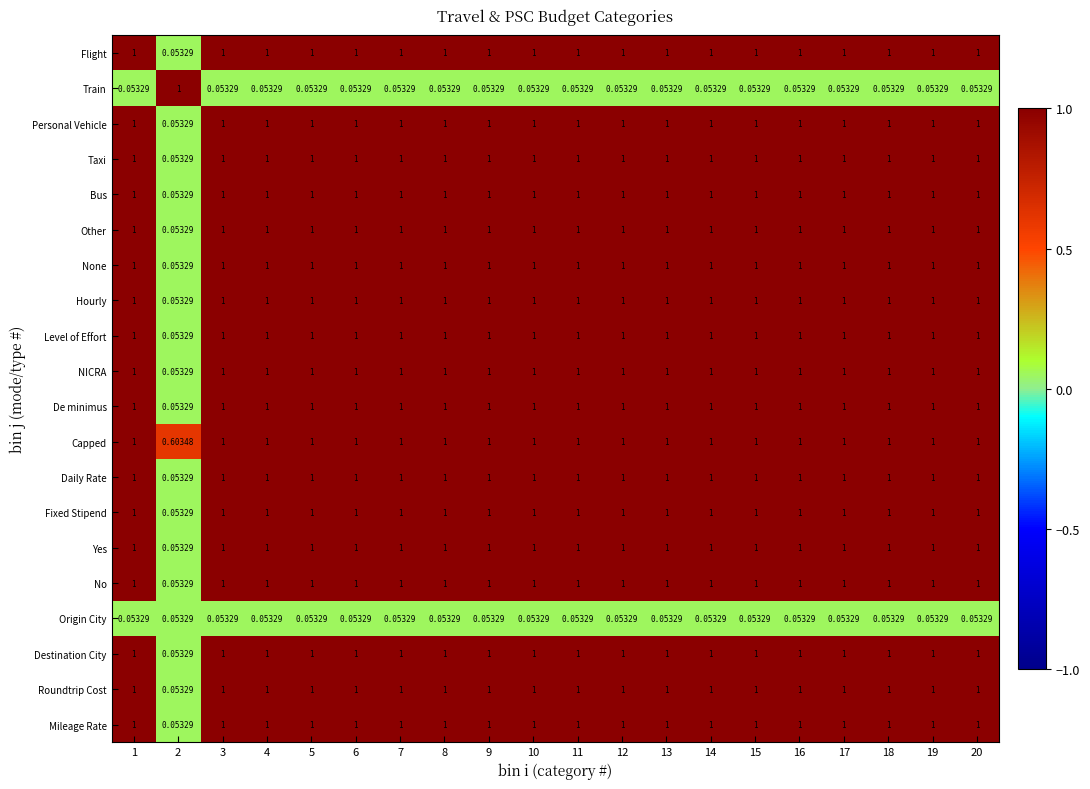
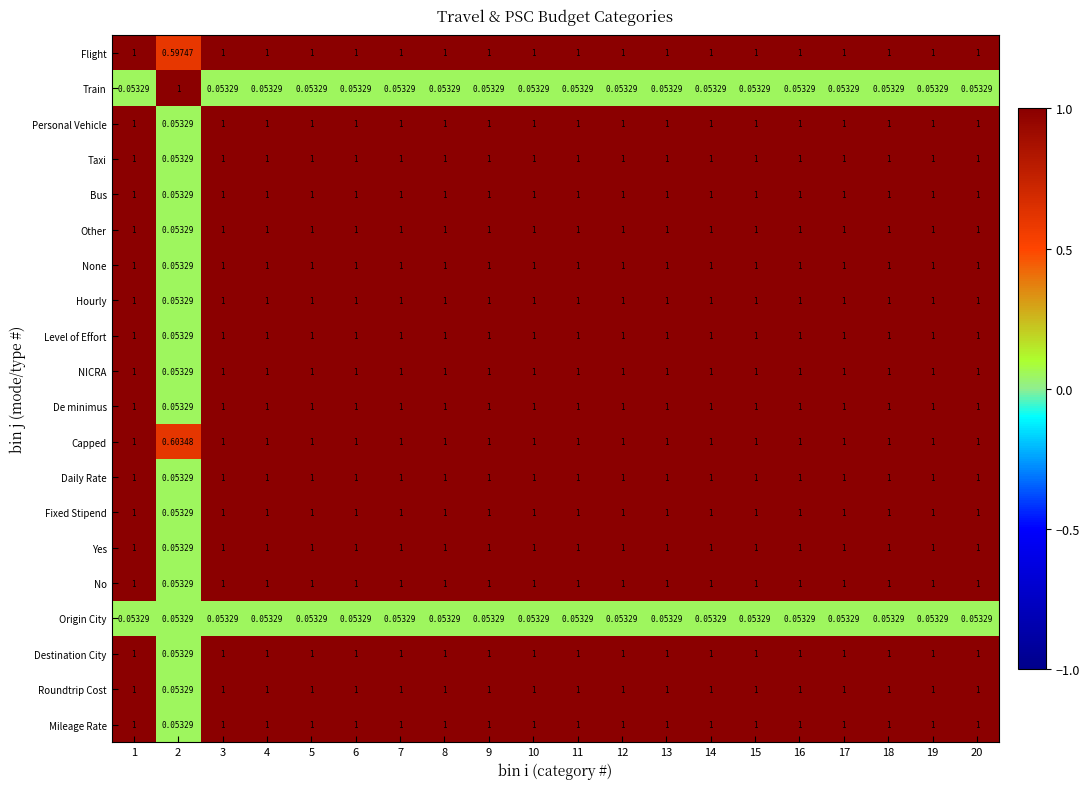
Flight, 2: 0.05329 -> 0.59747
